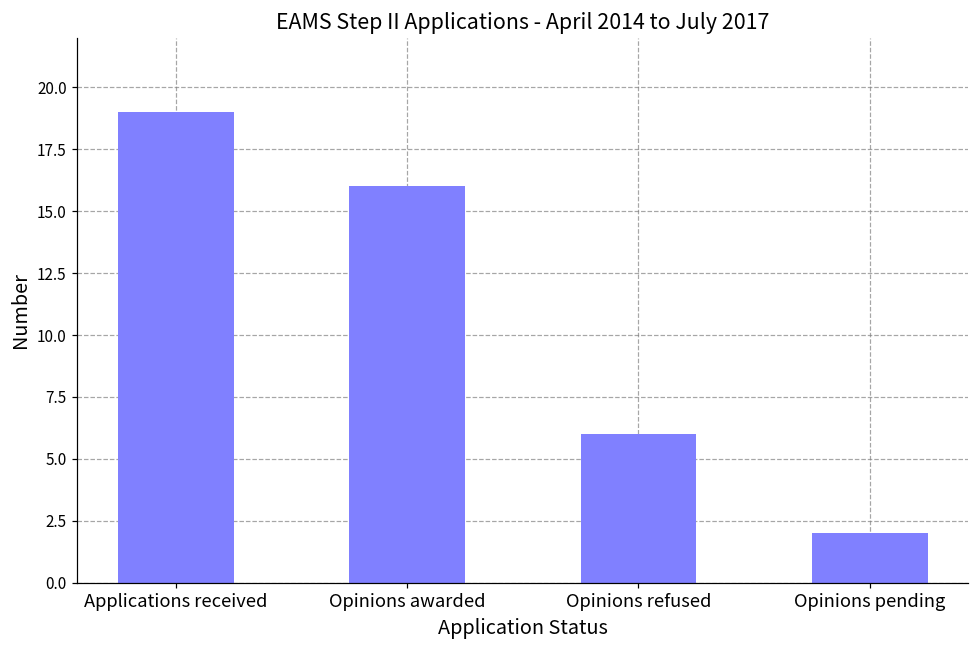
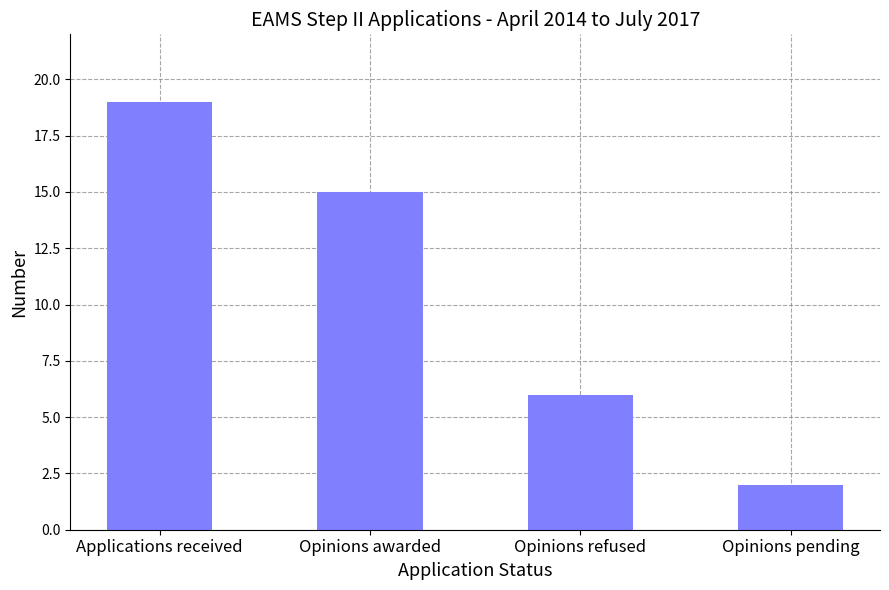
Opinions awarded: 16 -> 15
